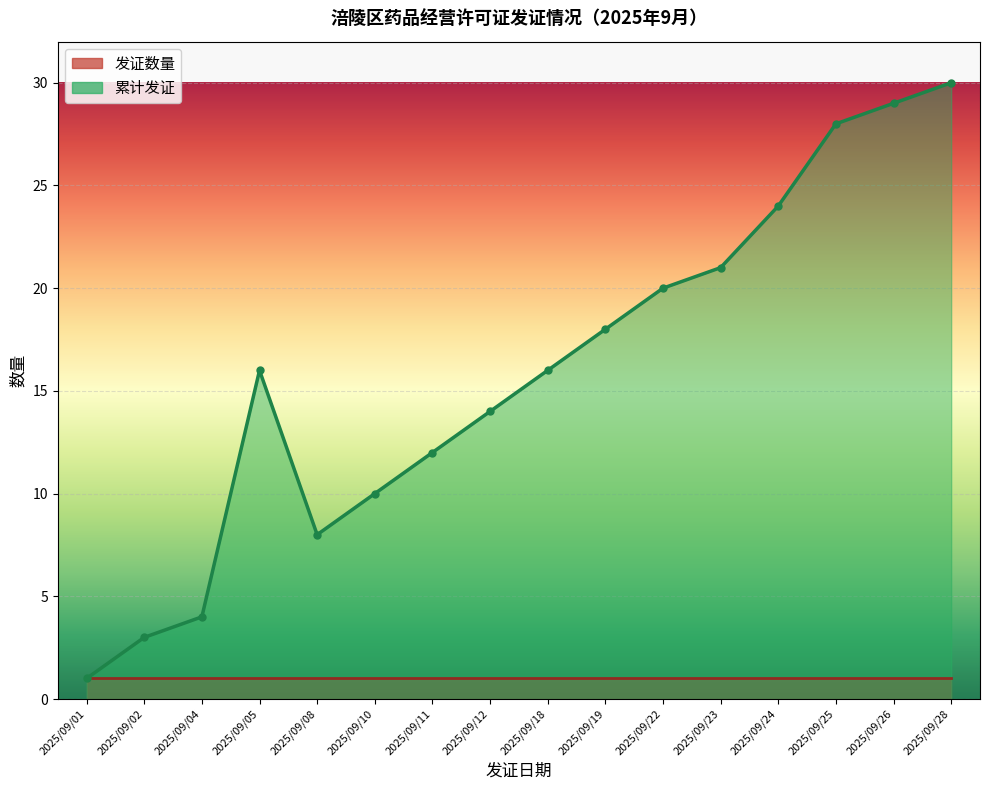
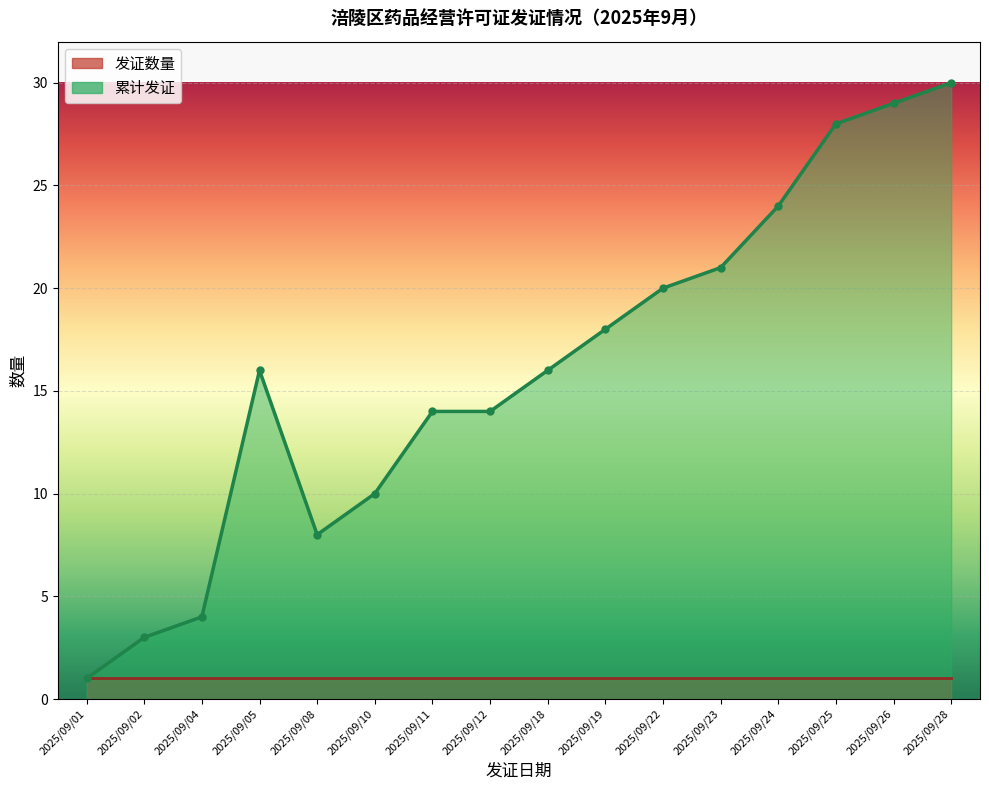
累计发证, 2025/09/11: 12 -> 14
